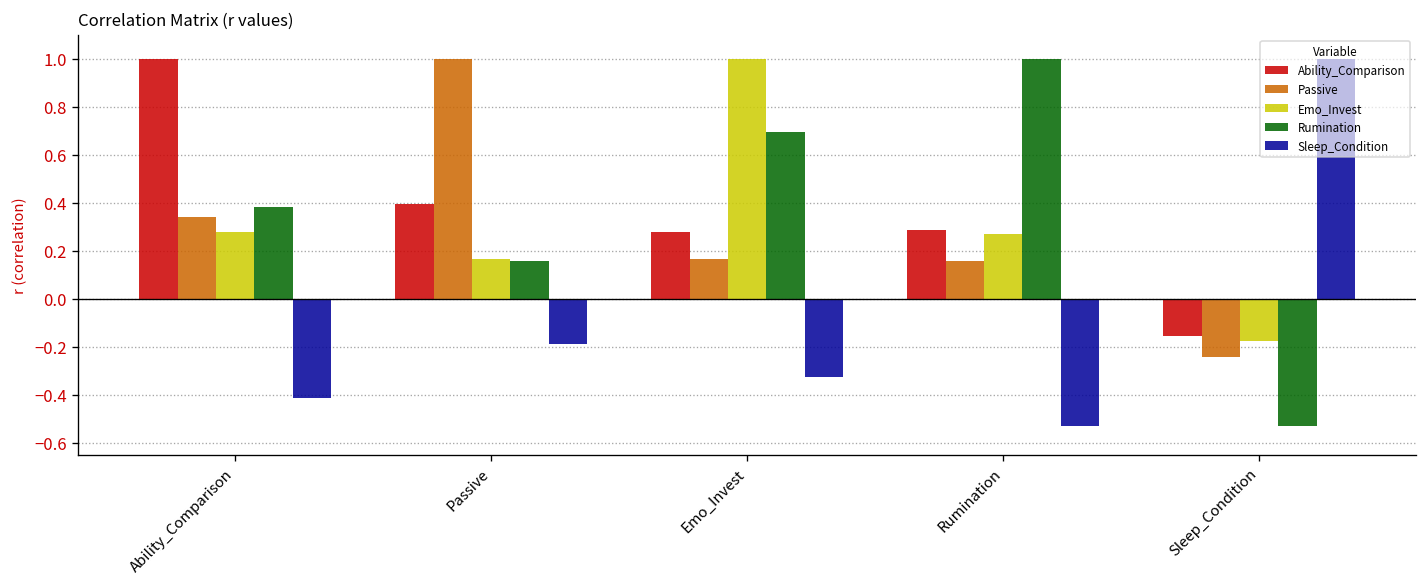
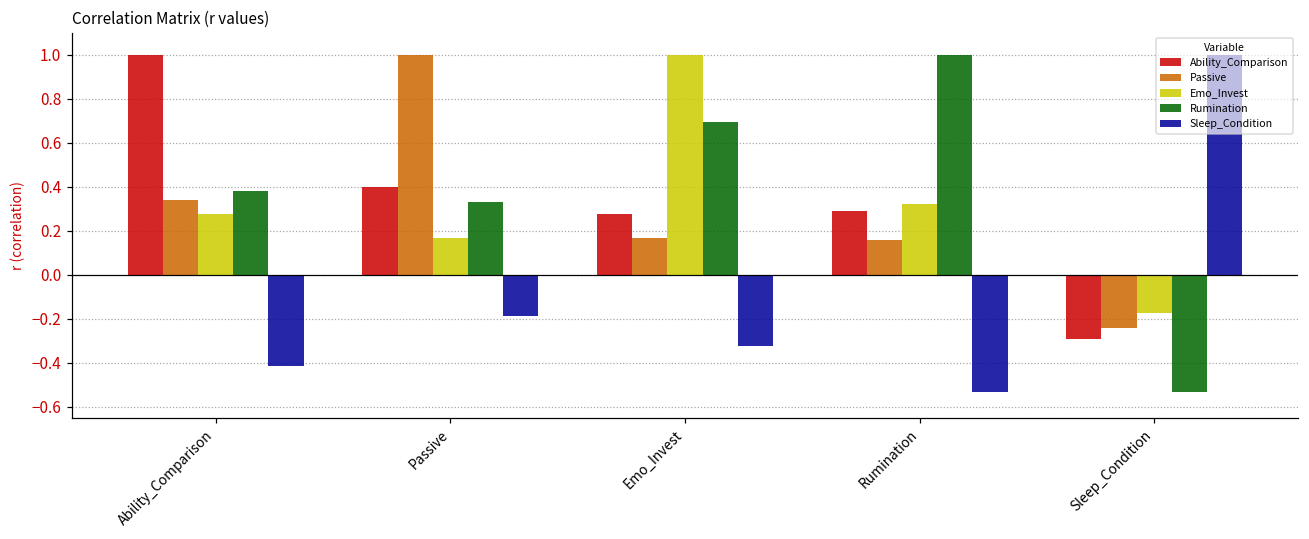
Rumination, Passive: 0.16 -> 0.33
Emo_Invest, Rumination: 0.27 -> 0.32
Ability_Comparison, Sleep_Condition: -0.16 -> -0.29
